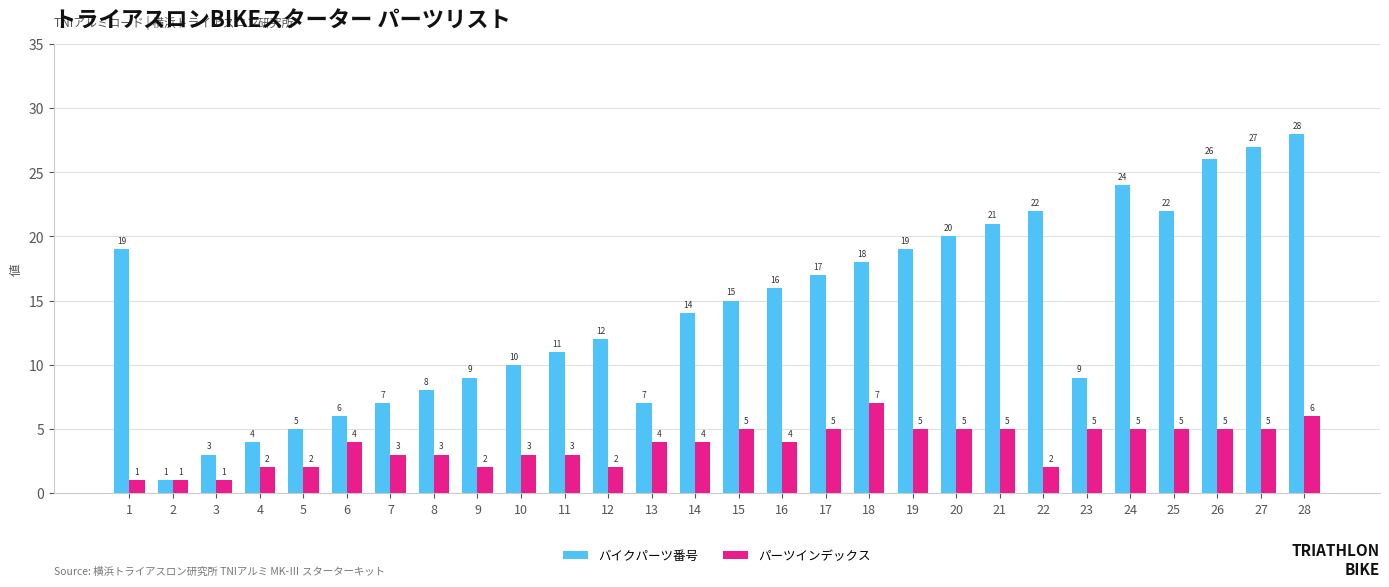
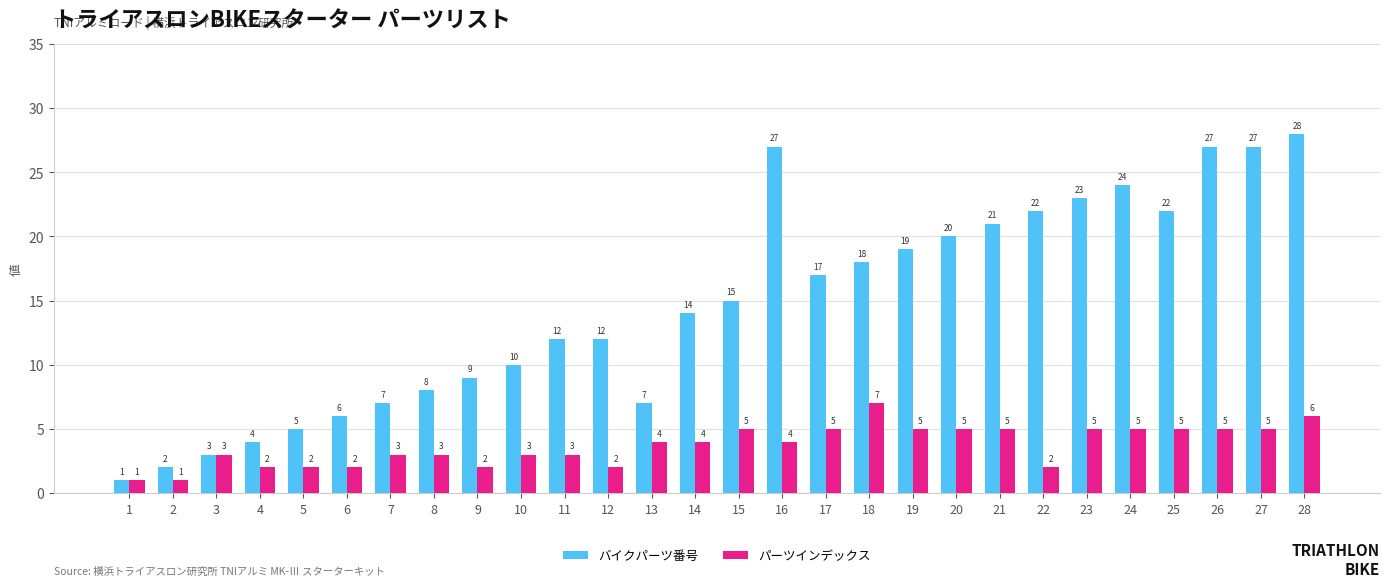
バイクパーツ番号, 1: 19 -> 1
バイクパーツ番号, 2: 1 -> 2
パーツインデックス, 3: 1 -> 3
パーツインデックス, 6: 4 -> 2
バイクパーツ番号, 11: 11 -> 12
バイクパーツ番号, 16: 16 -> 27
バイクパーツ番号, 23: 9 -> 23
バイクパーツ番号, 26: 26 -> 27
